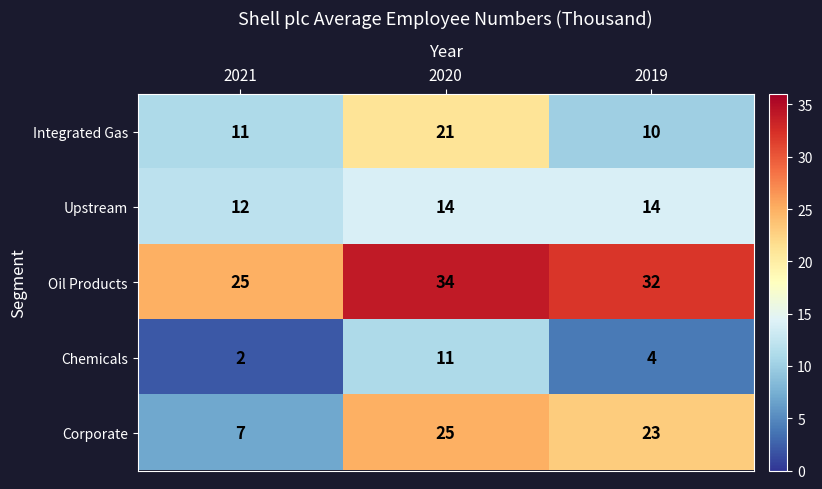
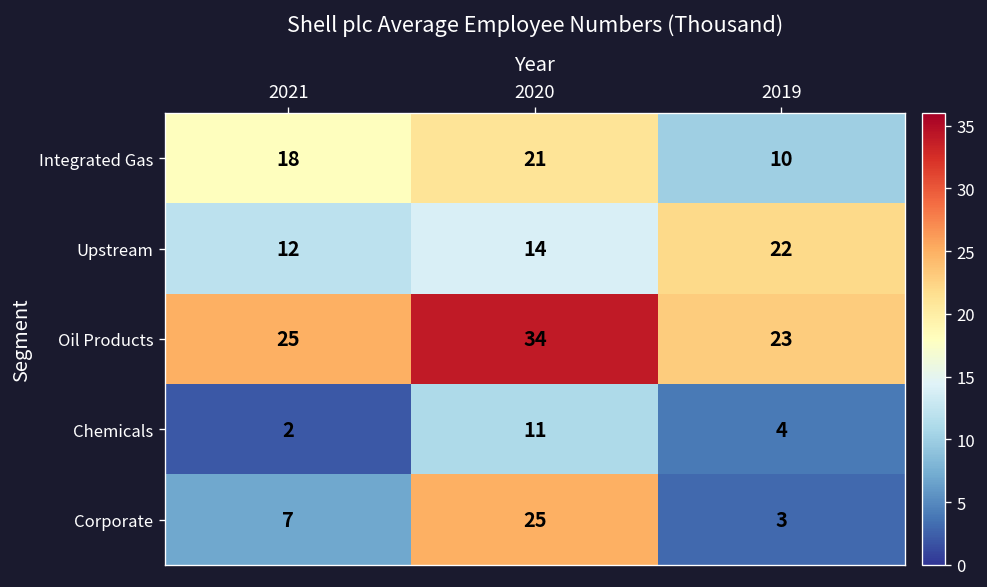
Integrated Gas, 2021: 11 -> 18
Upstream, 2019: 14 -> 22
Oil Products, 2019: 32 -> 23
Corporate, 2019: 23 -> 3
